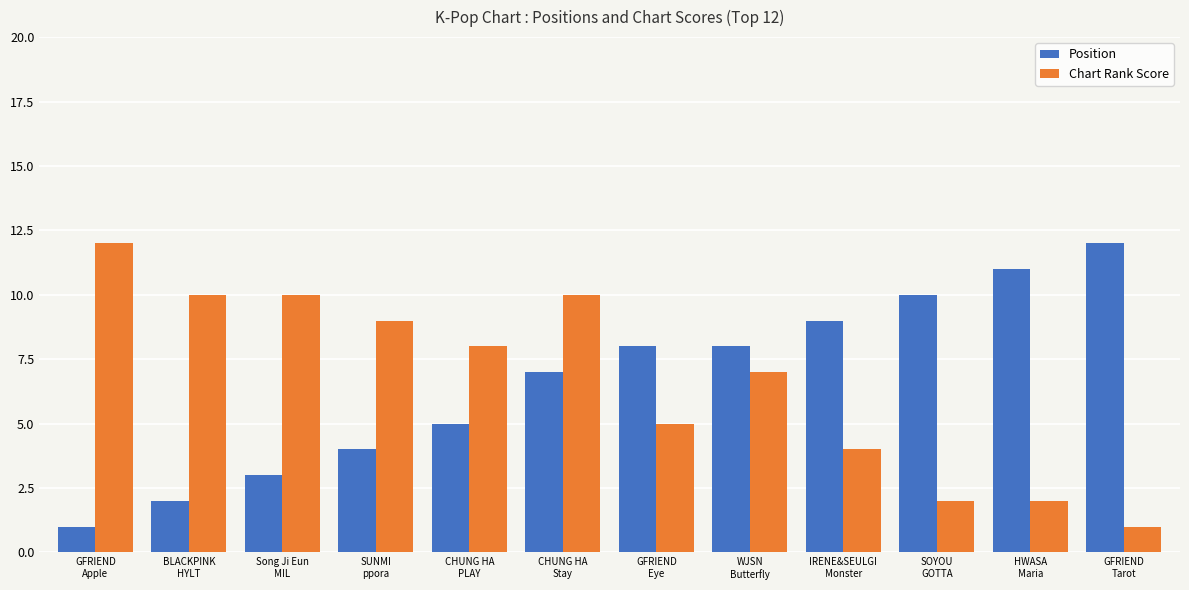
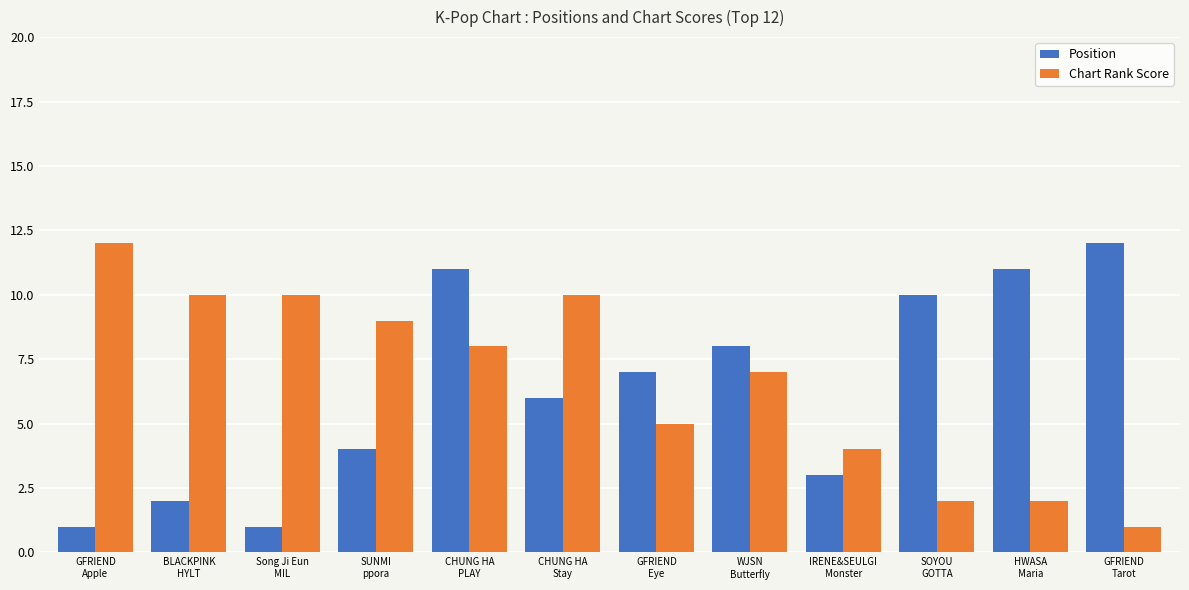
Position, Song Ji Eun MIL: 3 -> 1
Position, CHUNG HA PLAY: 5 -> 11
Position, CHUNG HA Stay: 7 -> 6
Position, GFRIEND Eye: 8 -> 7
Position, IRENE&SEULGI Monster: 9 -> 3
